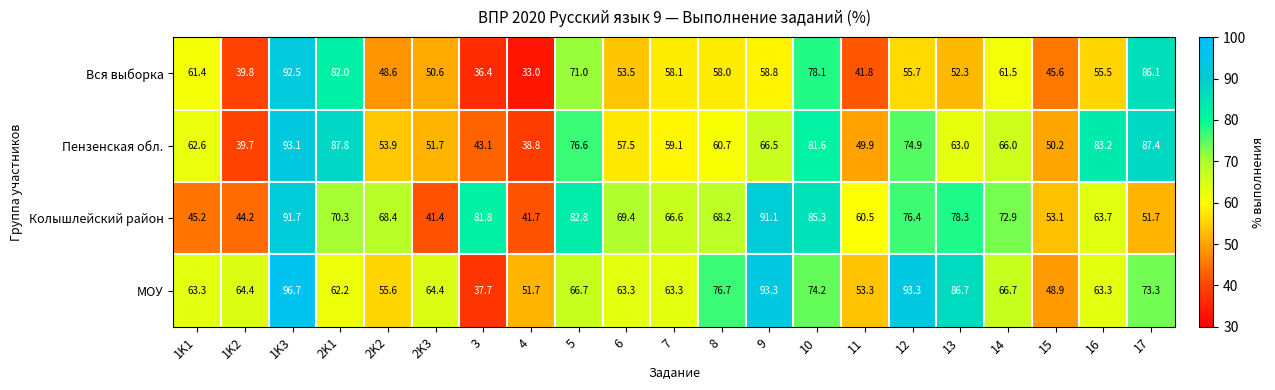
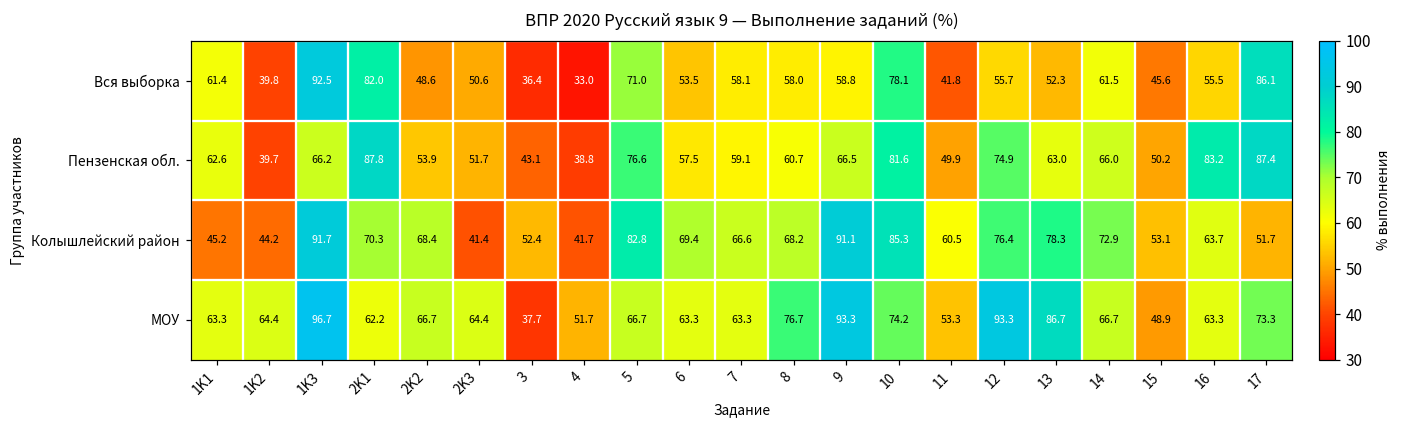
Пензенская обл., 1K3: 93.1 -> 66.2
Колышлейский район, 3: 81.8 -> 52.4
МОУ, 2K2: 55.6 -> 66.7
